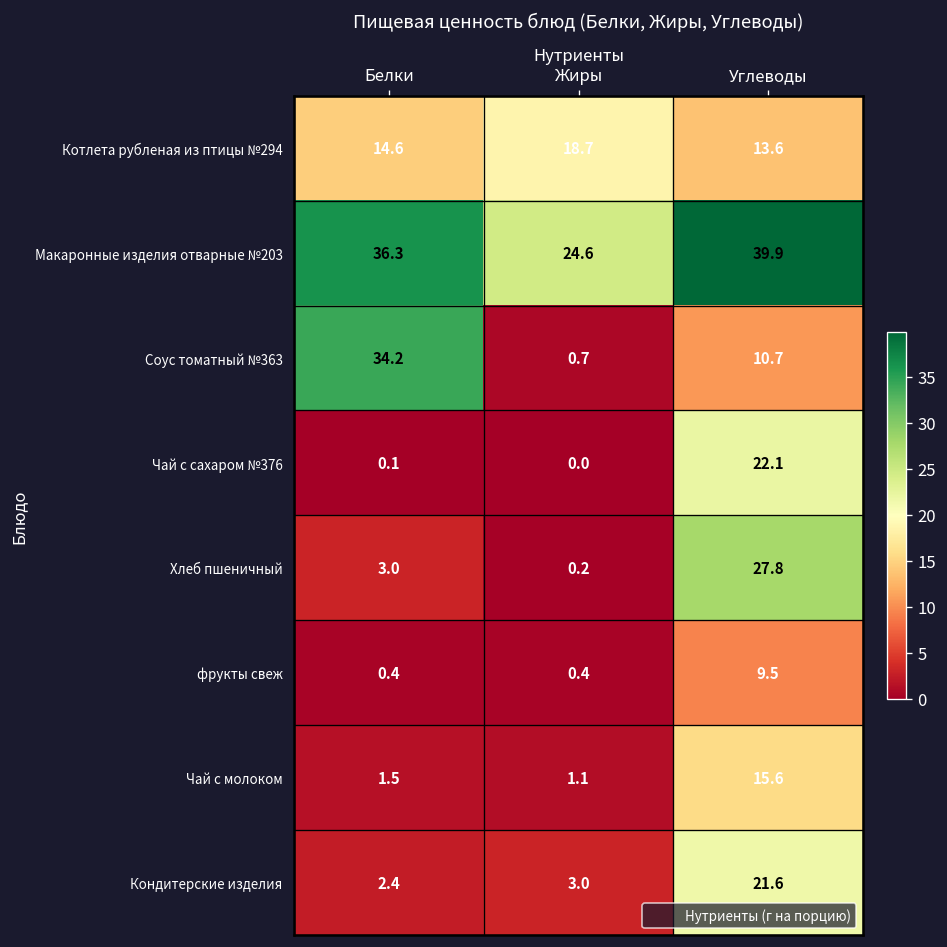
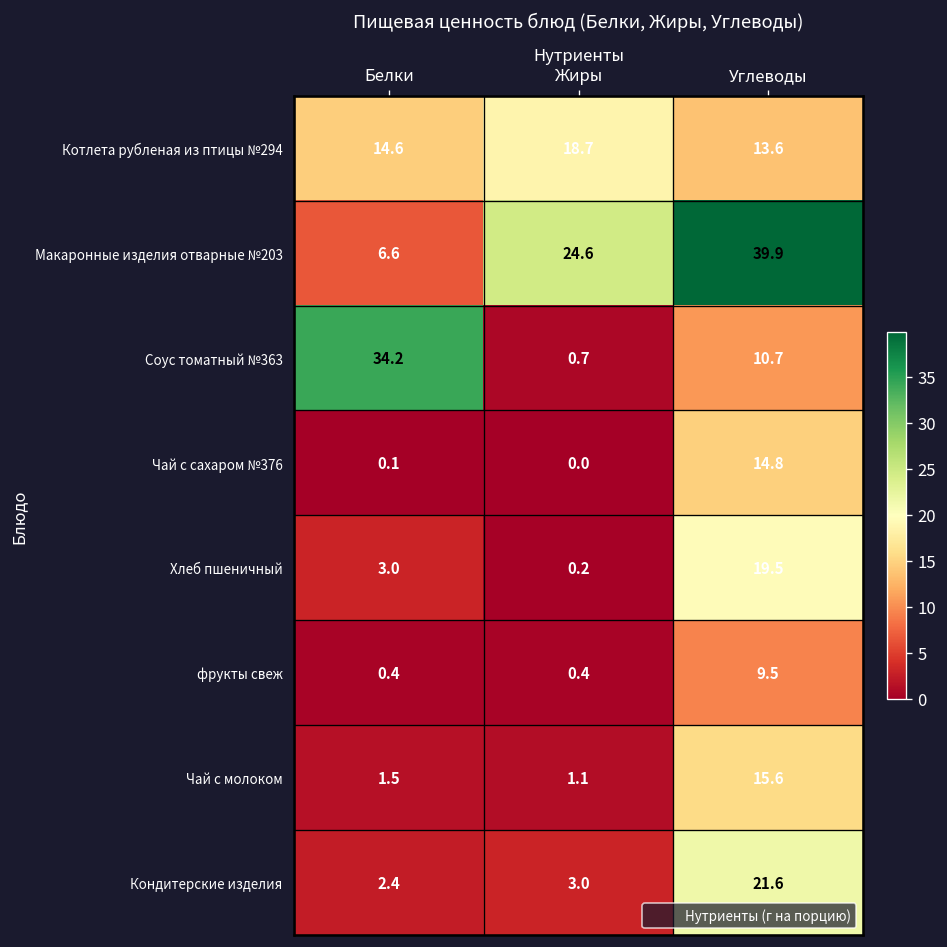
Макаронные изделия отварные №203, Белки: 36.3 -> 6.6
Чай с сахаром №376, Углеводы: 22.1 -> 14.8
Хлеб пшеничный, Углеводы: 27.8 -> 19.5
